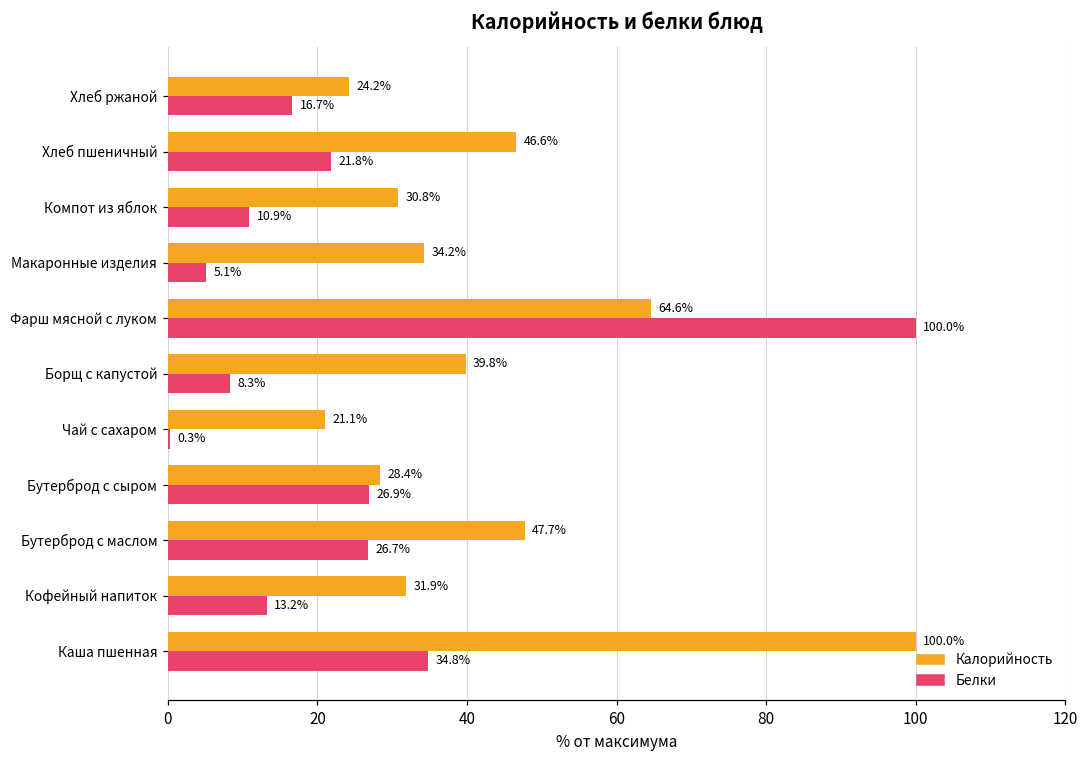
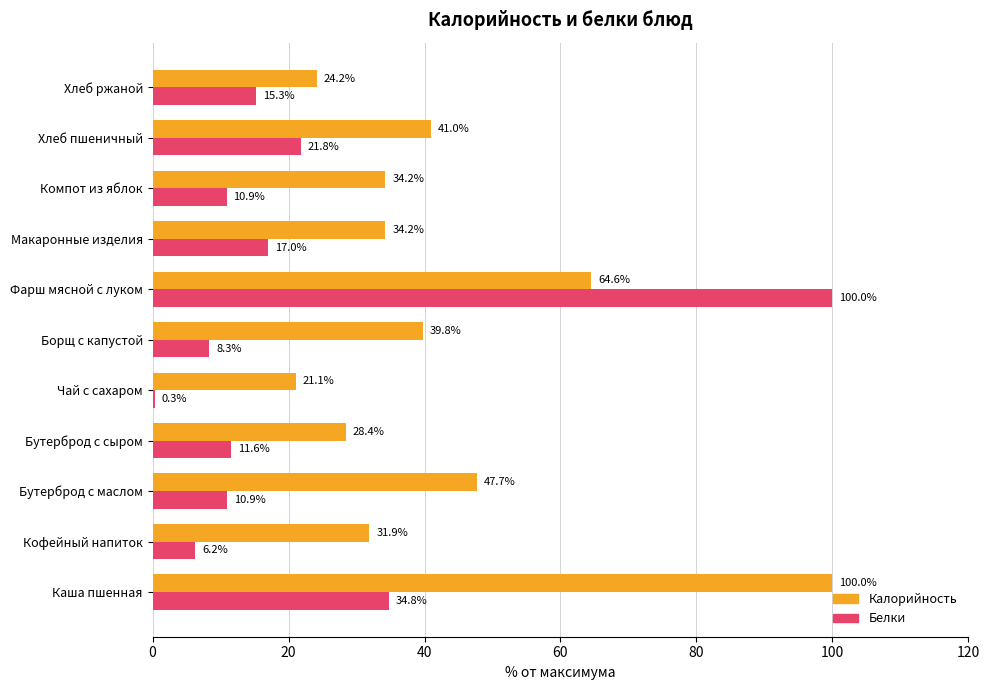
Белки, Хлеб ржаной: 16.7% -> 15.3%
Калорийность, Хлеб пшеничный: 46.6% -> 41.0%
Калорийность, Компот из яблок: 30.8% -> 34.2%
Белки, Макаронные изделия: 5.1% -> 17.0%
Белки, Бутерброд с сыром: 26.9% -> 11.6%
Белки, Бутерброд с маслом: 26.7% -> 10.9%
Белки, Кофейный напиток: 13.2% -> 6.2%
